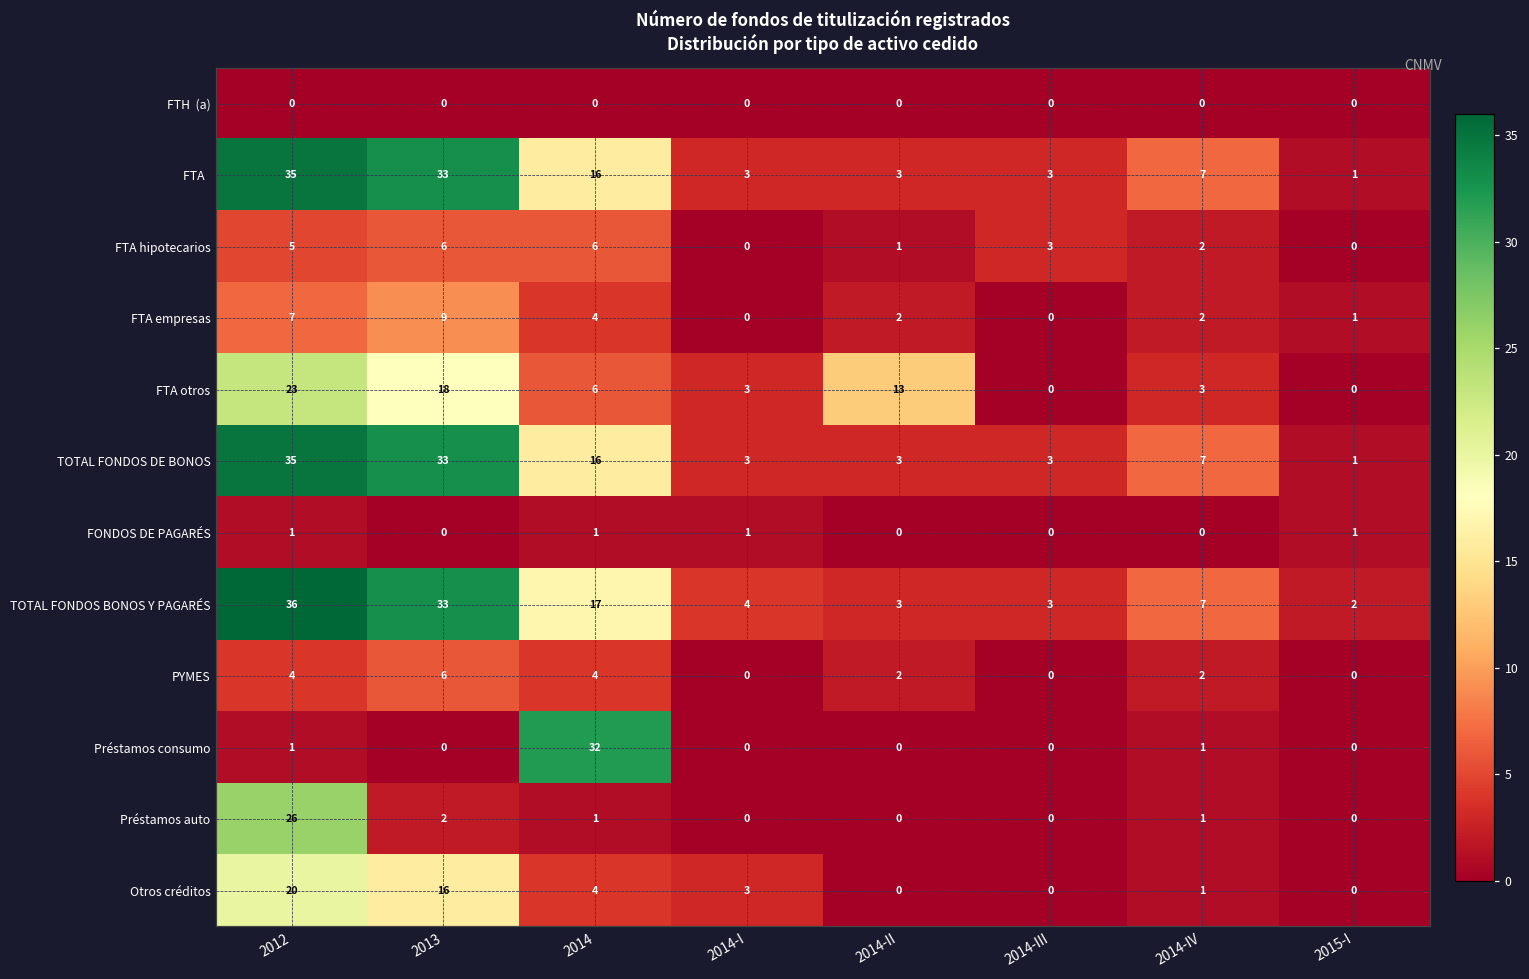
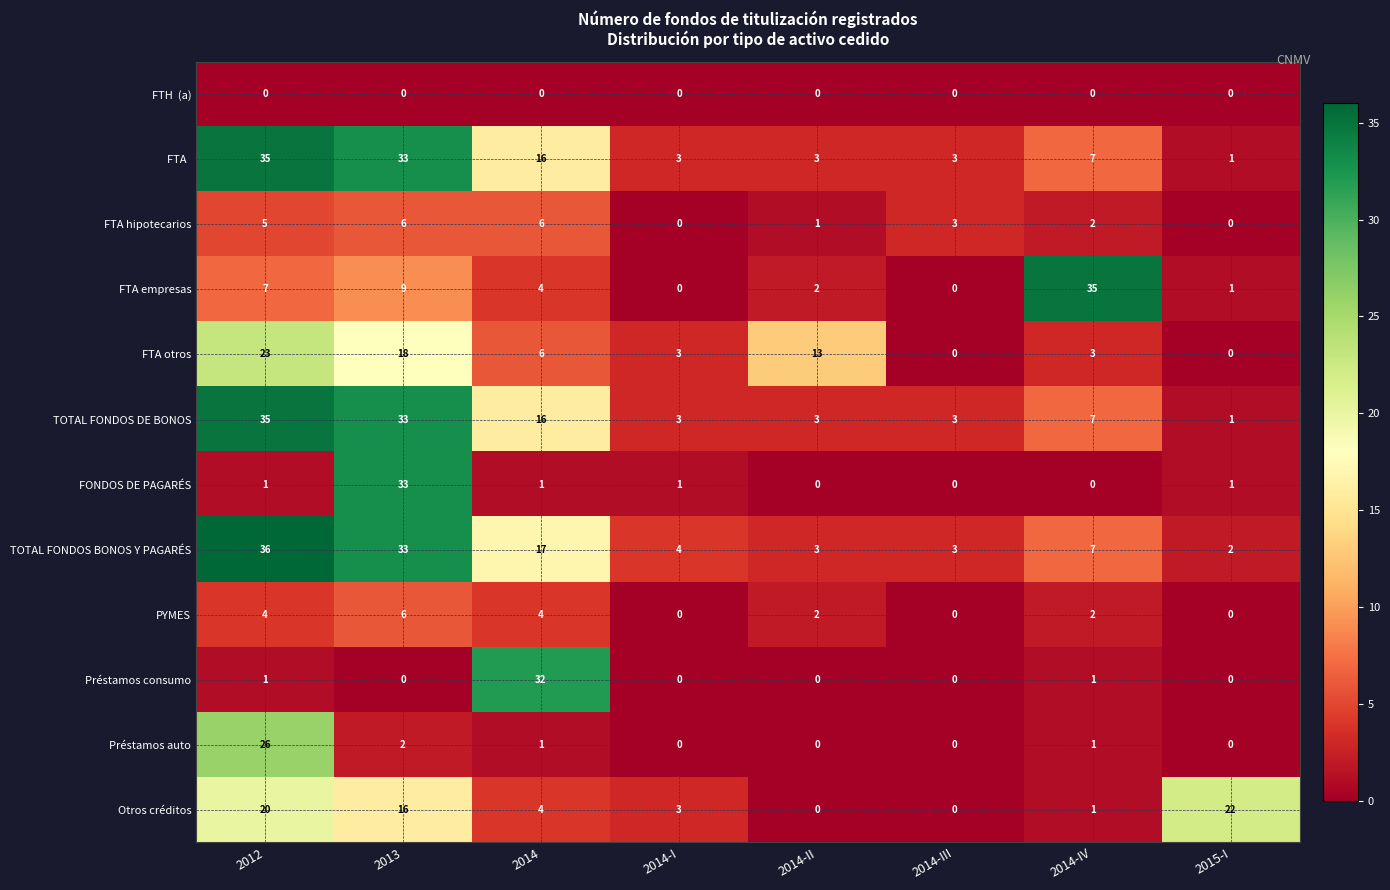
FTA empresas, 2014-IV: 2 -> 35
FONDOS DE PAGARÉS, 2013: 0 -> 33
Otros créditos, 2015-I: 0 -> 22
